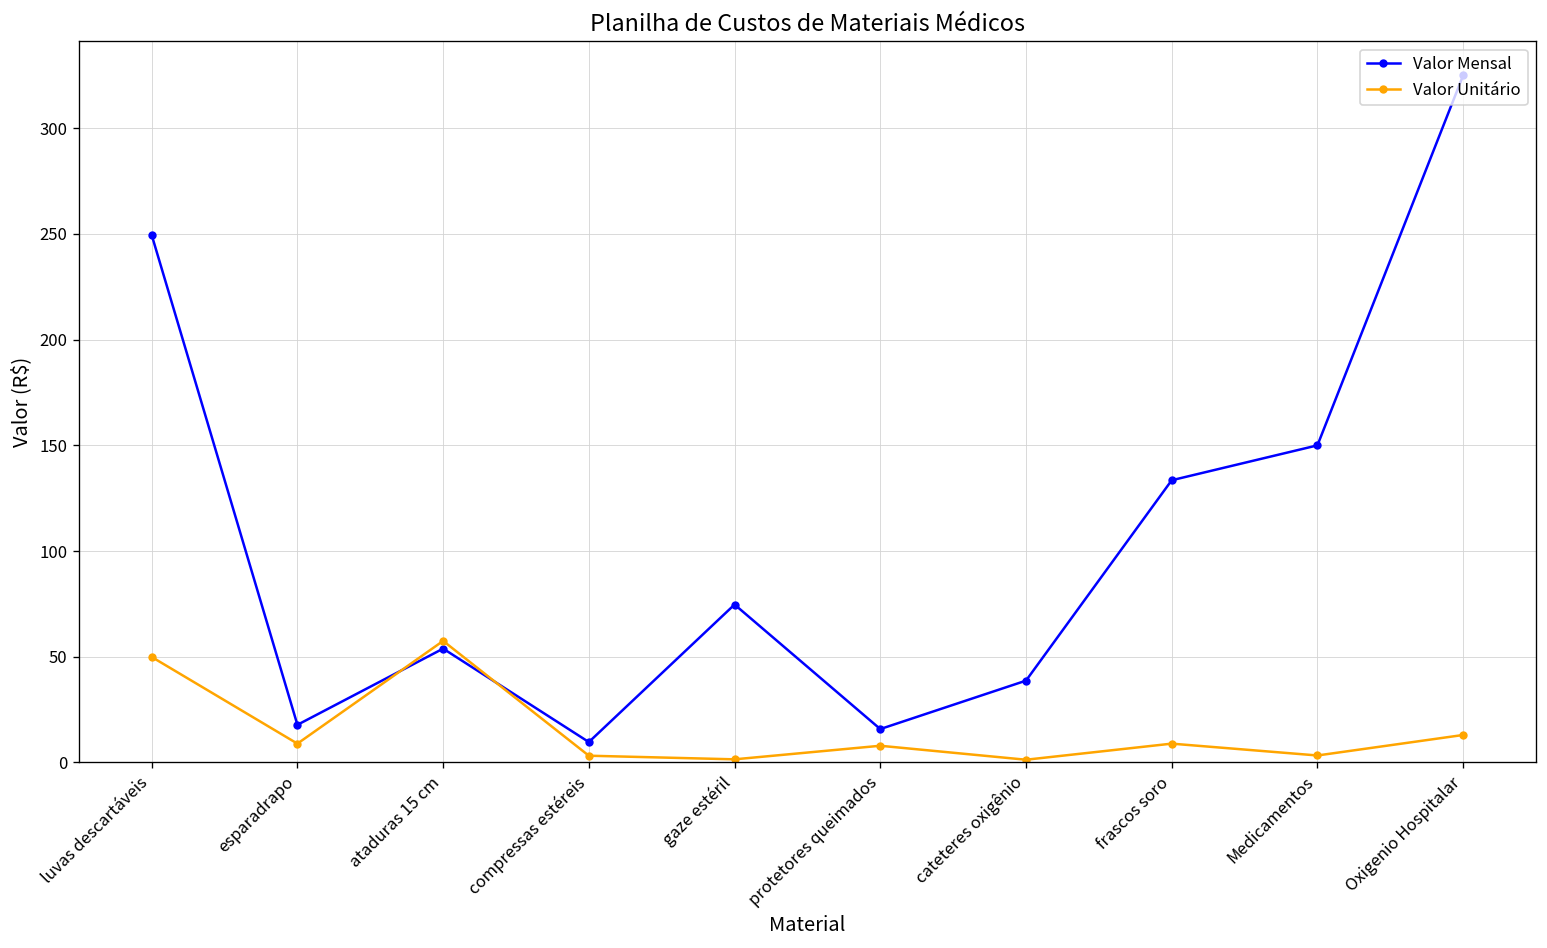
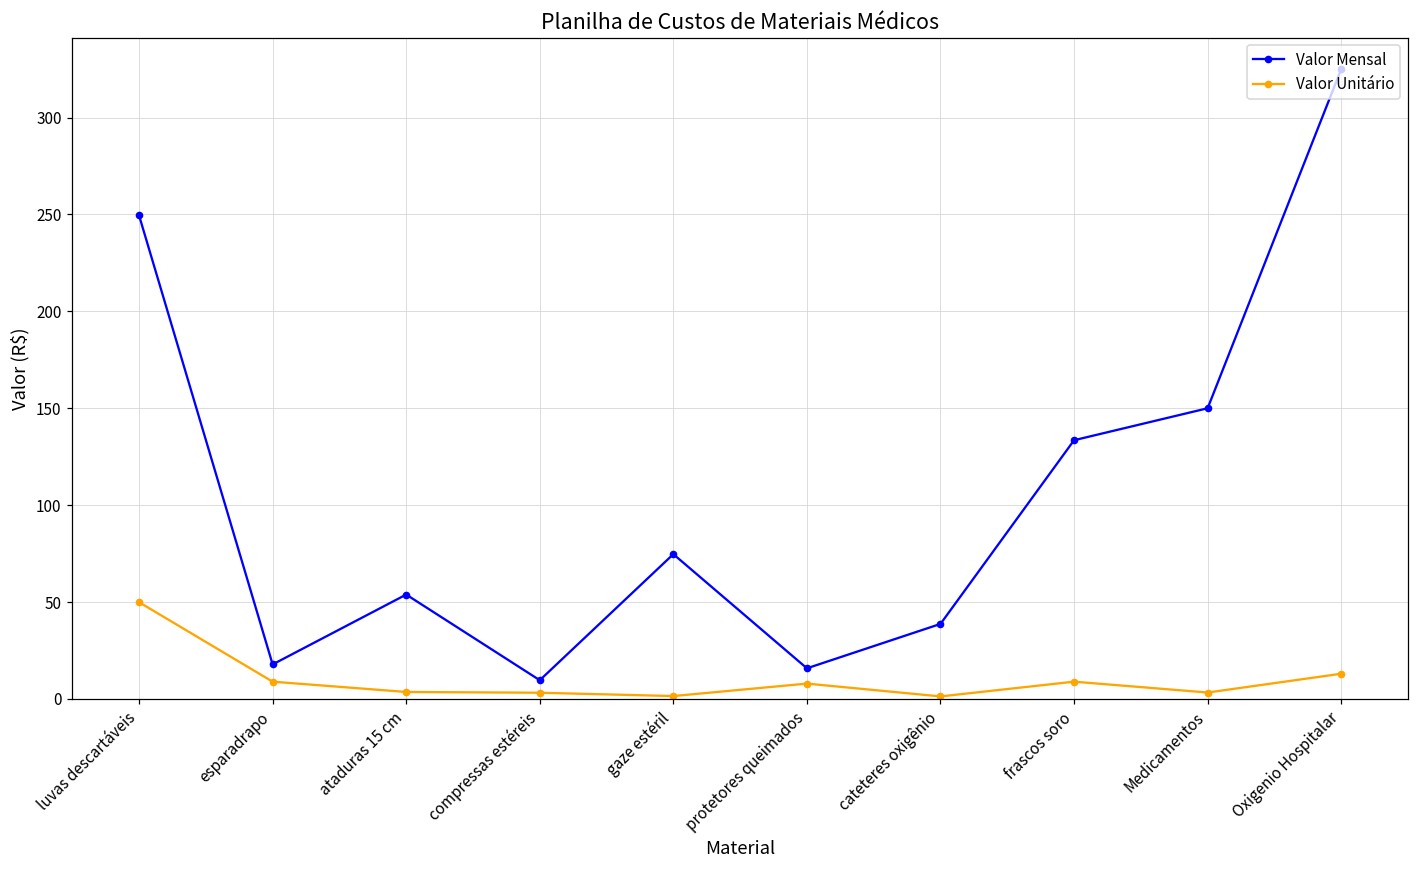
Valor Unitário, ataduras 15 cm: 57 -> 4
